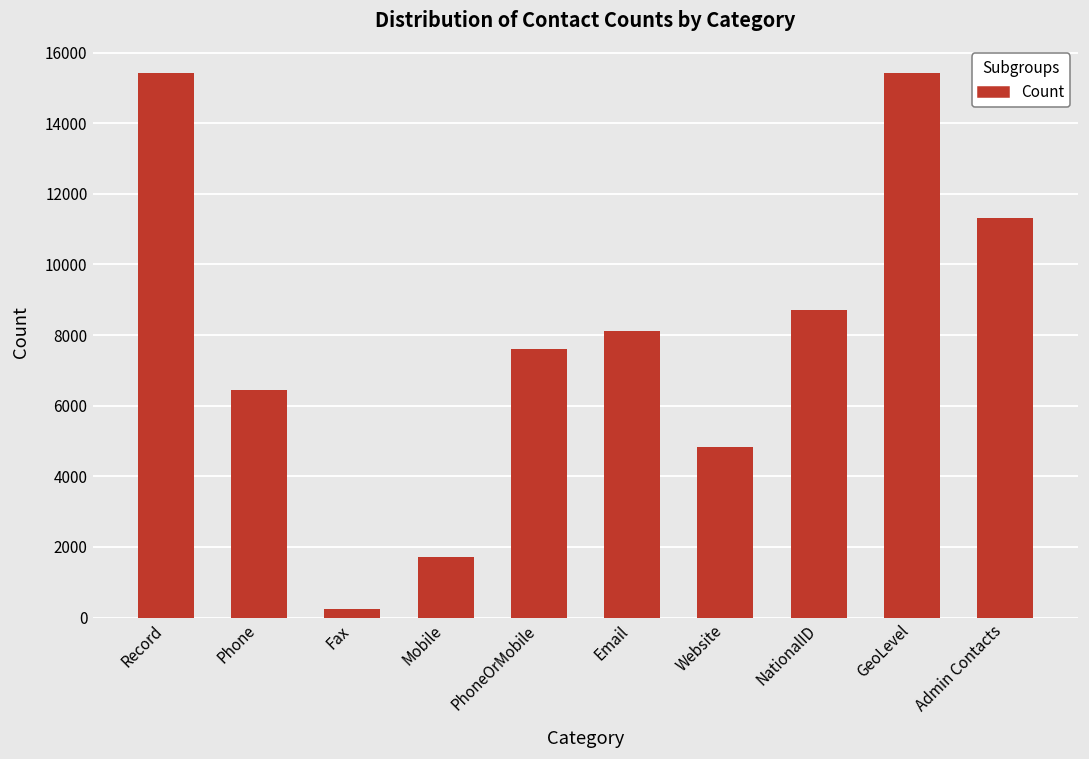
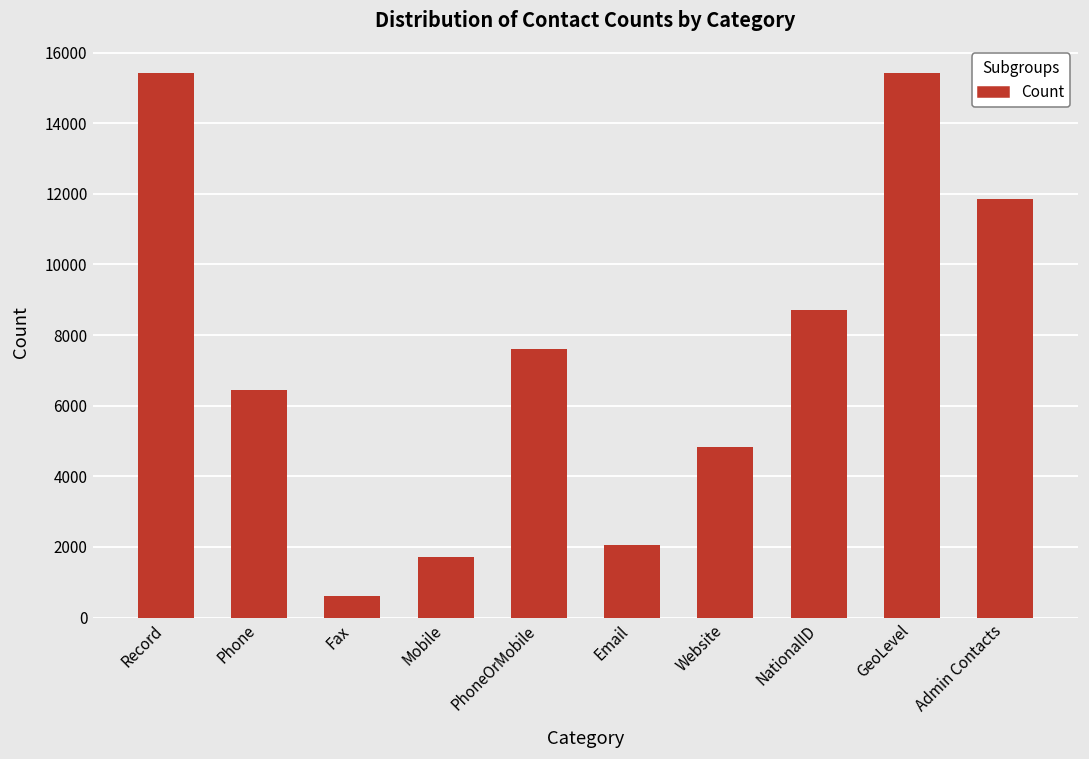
Fax: 200 -> 600
Email: 8100 -> 2000
Admin Contacts: 11300 -> 11900
